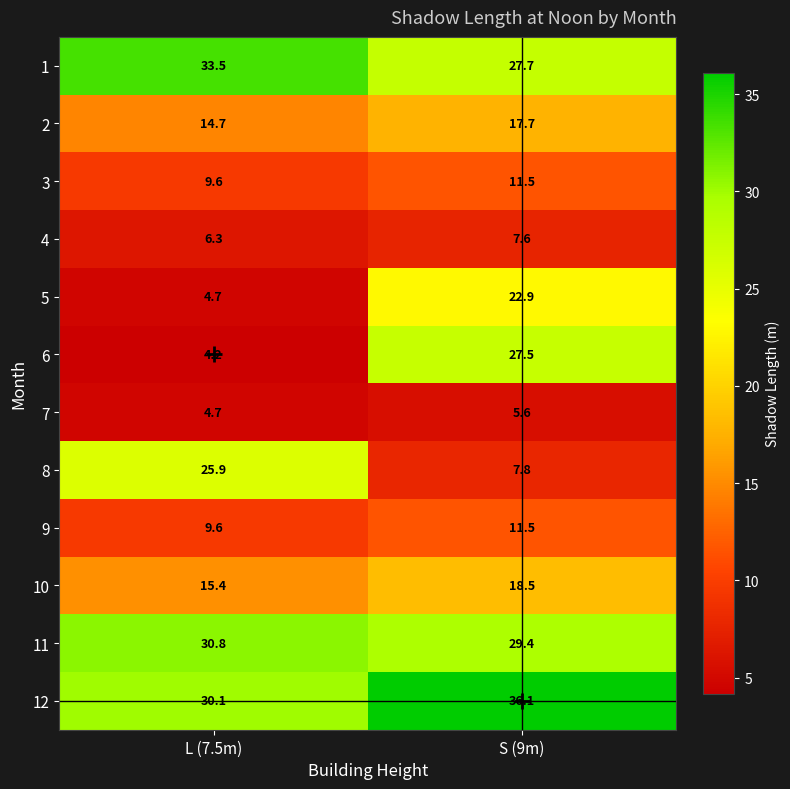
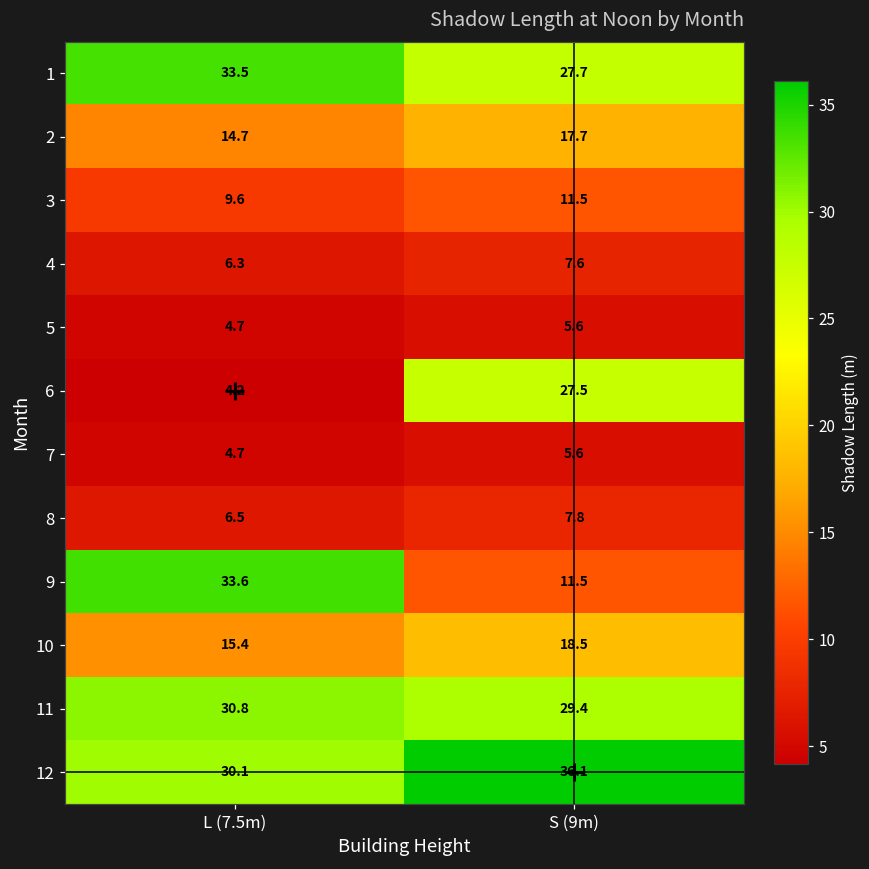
5, S (9m): 22.9 -> 5.6
8, L (7.5m): 25.9 -> 6.5
9, L (7.5m): 9.6 -> 33.6
